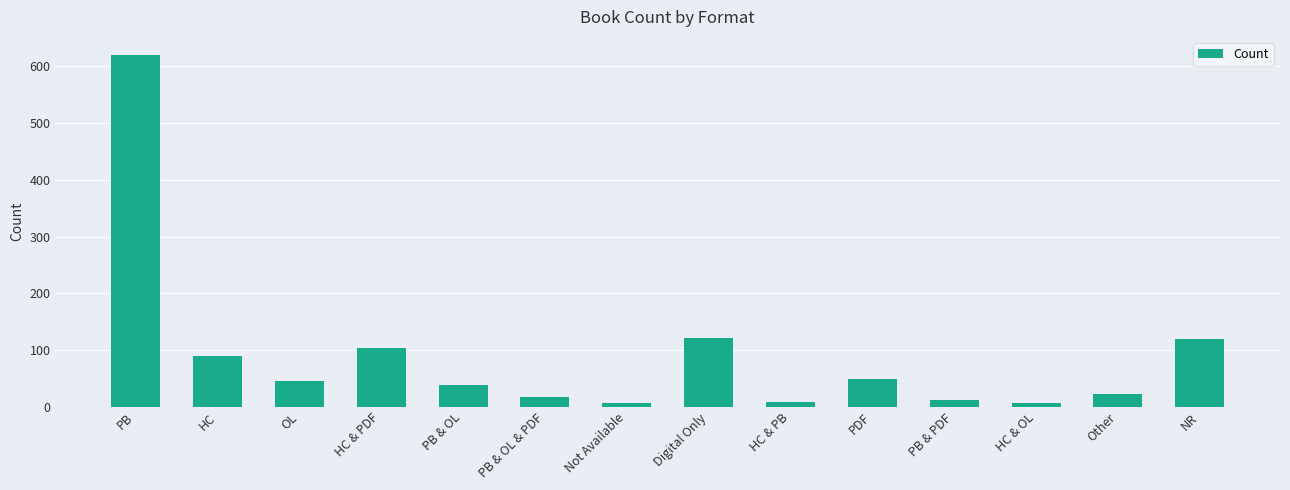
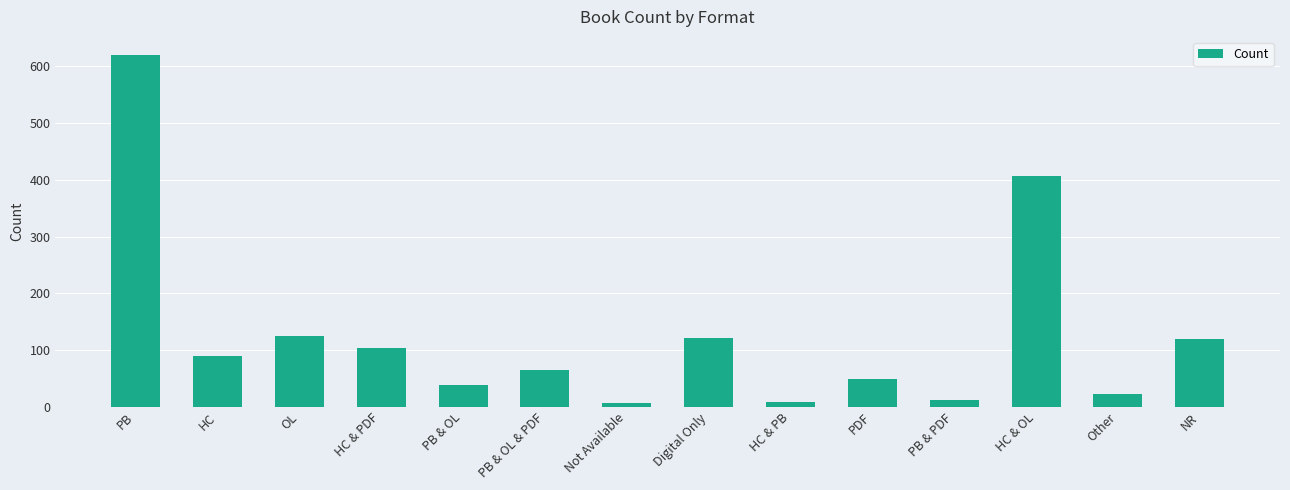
OL: 50 -> 130
PB & OL & PDF: 20 -> 60
HC & OL: 10 -> 410
